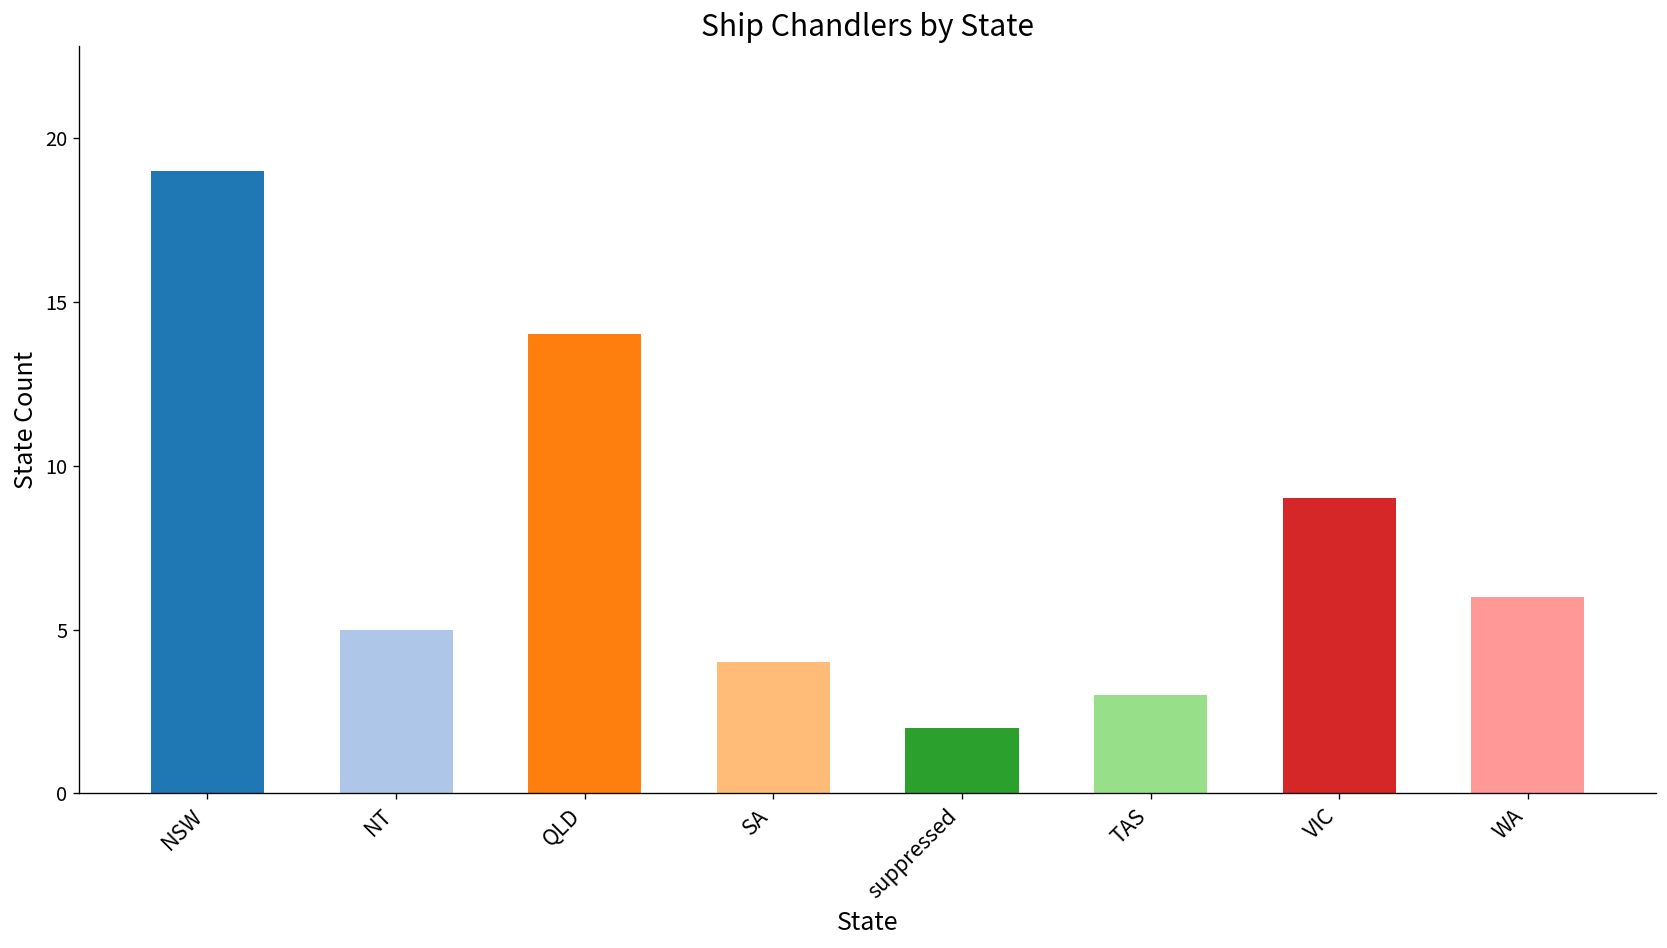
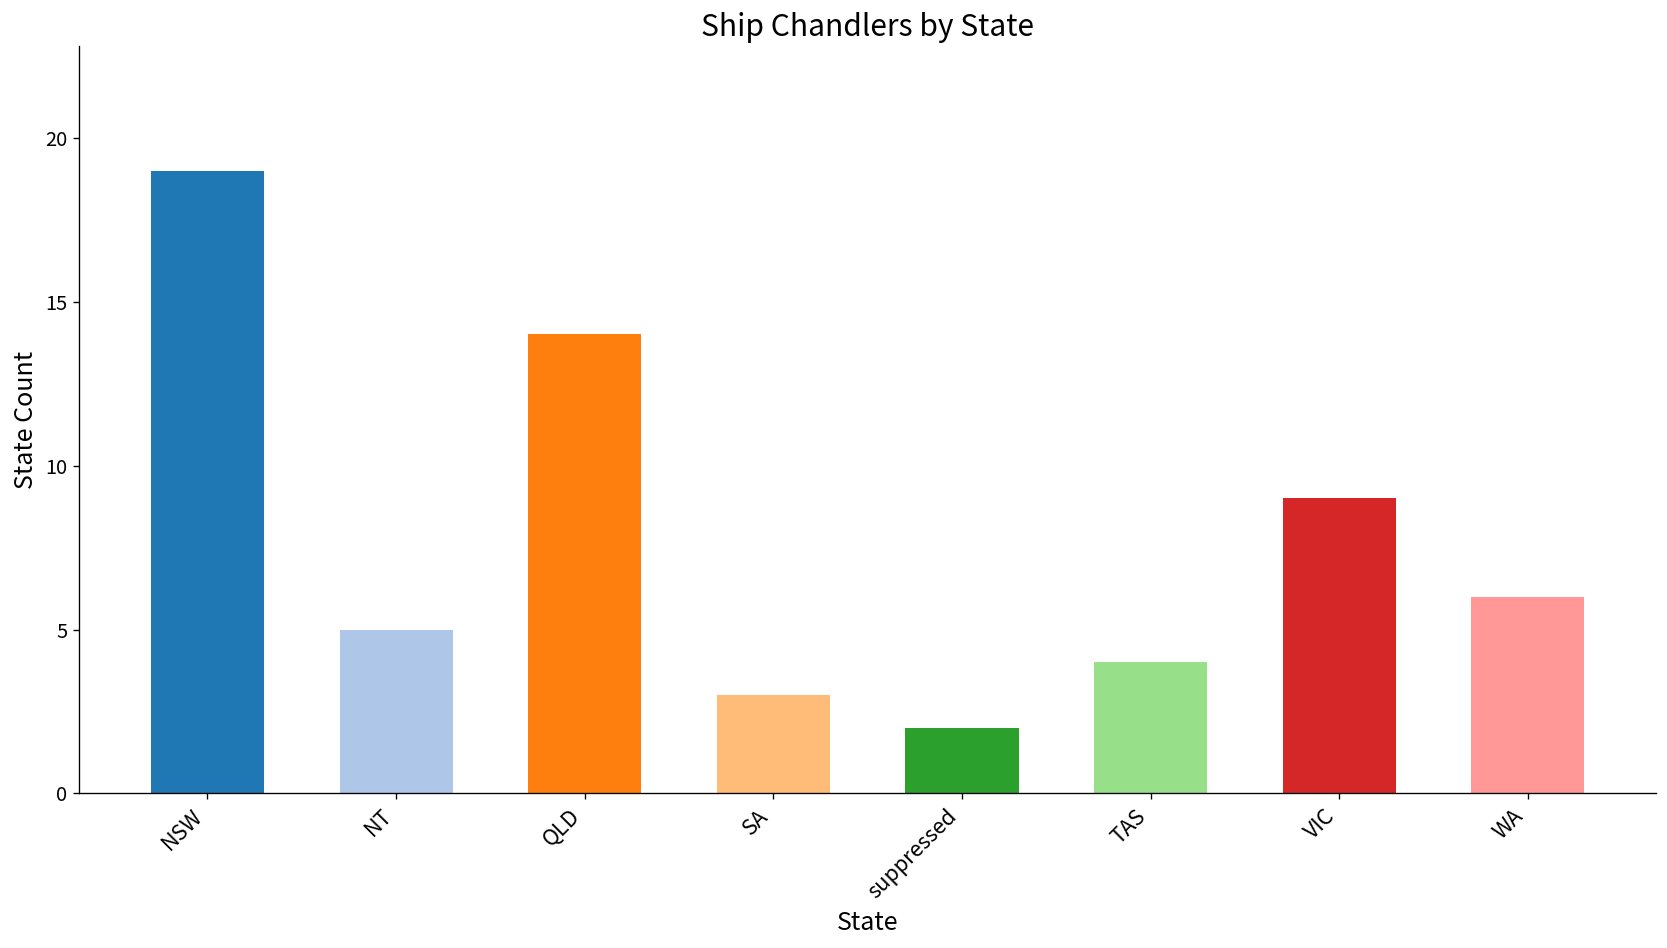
SA: 4 -> 3
TAS: 3 -> 4
